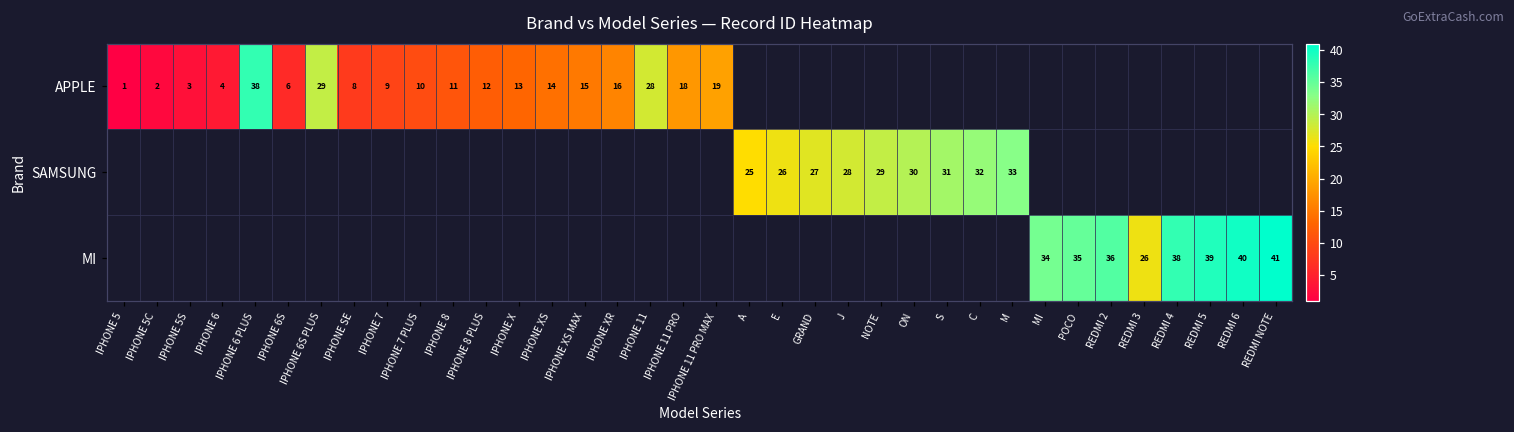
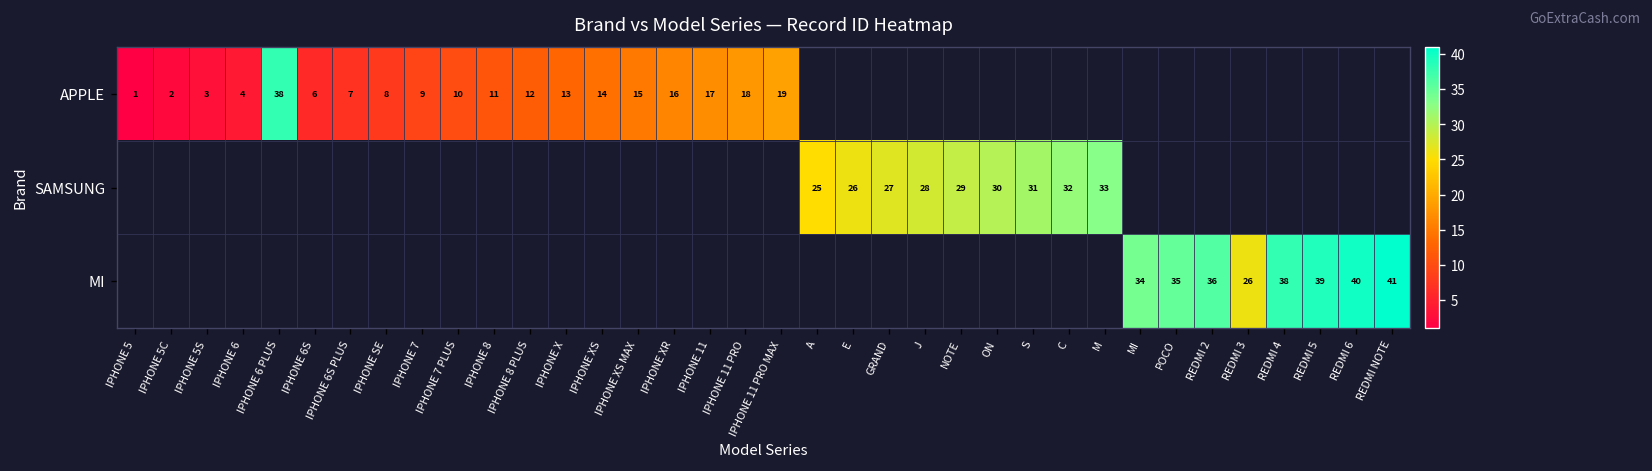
APPLE, IPHONE 6S PLUS: 29 -> 7
APPLE, IPHONE 11: 28 -> 17
